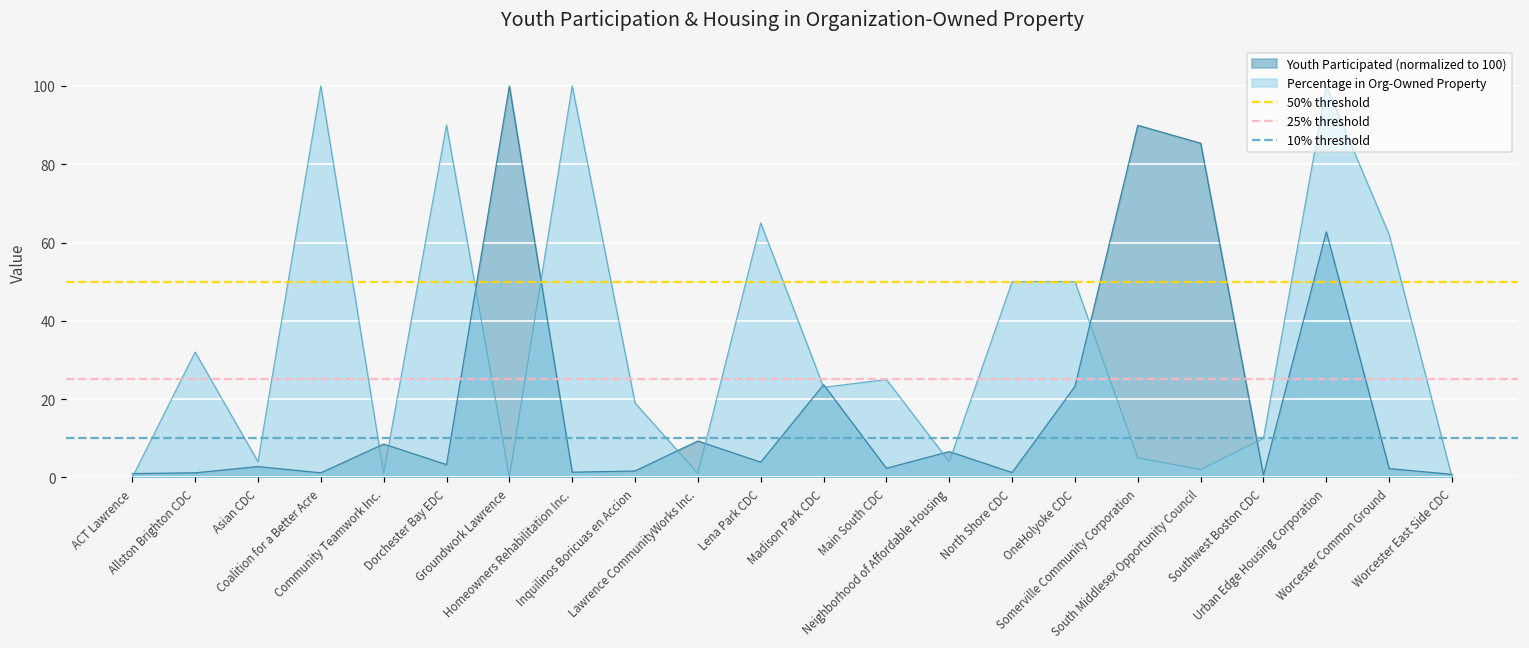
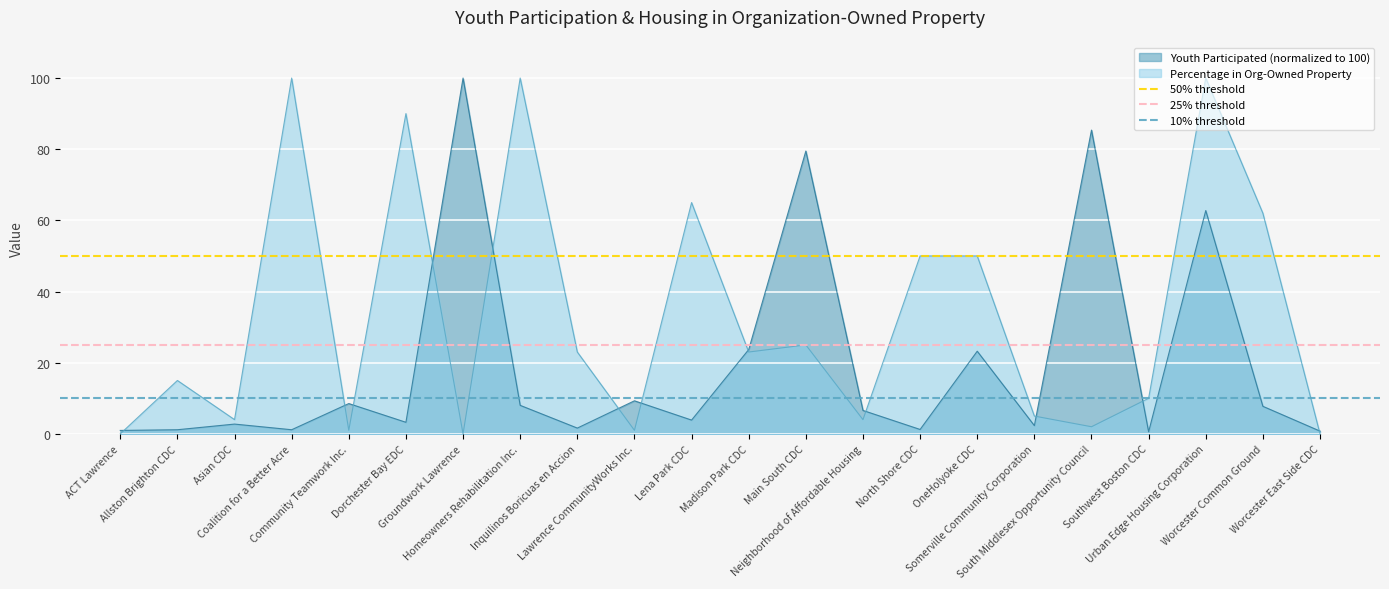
Percentage in Org-Owned Property, Allston Brighton CDC: 32 -> 15
Youth Participated (normalized to 100), Homeowners Rehabilitation Inc.: 1 -> 8
Percentage in Org-Owned Property, Inquilinos Boricuas en Accion: 19 -> 23
Youth Participated (normalized to 100), Main South CDC: 2 -> 79
Youth Participated (normalized to 100), Somerville Community Corporation: 90 -> 2
Youth Participated (normalized to 100), Worcester Common Ground: 2 -> 8
